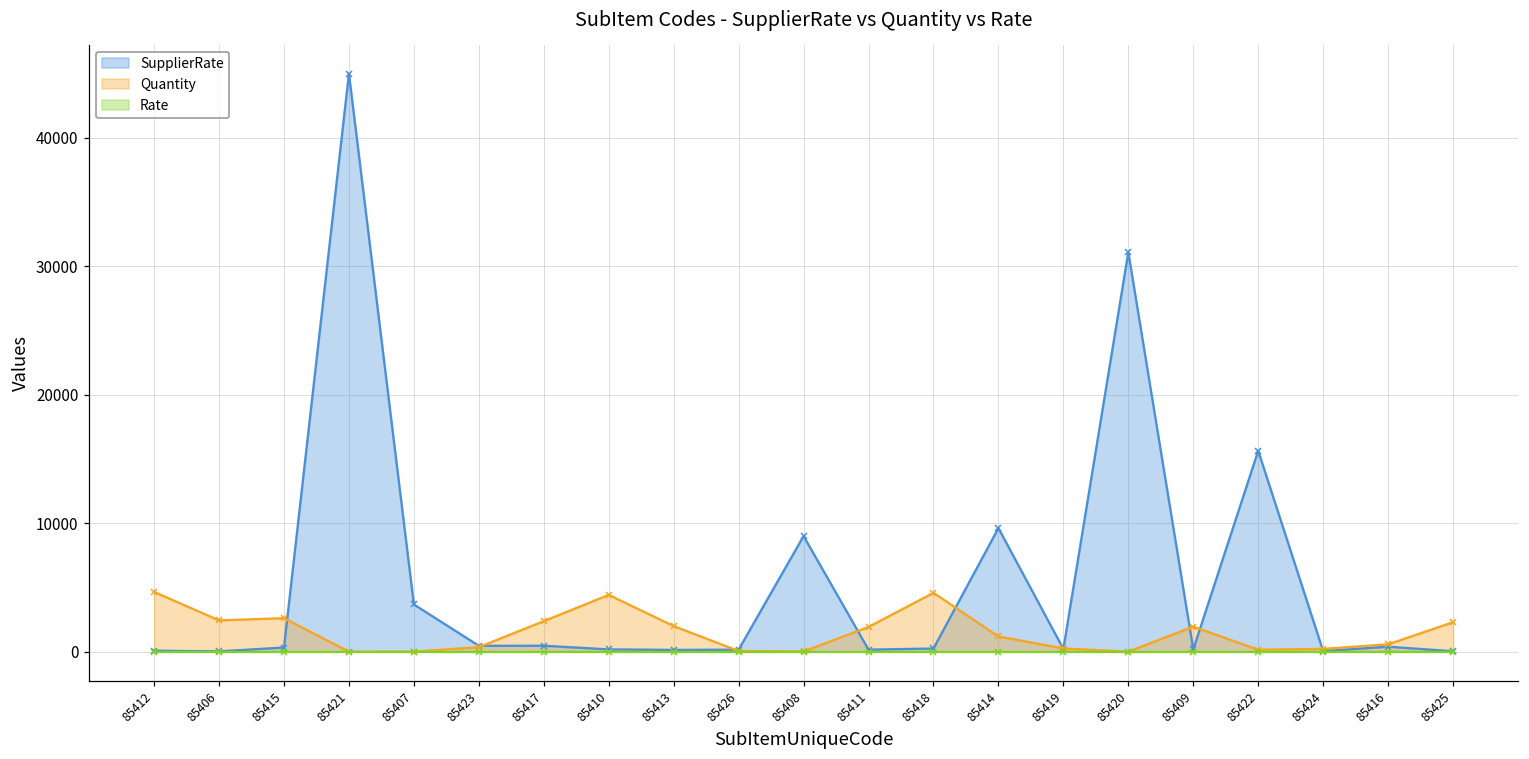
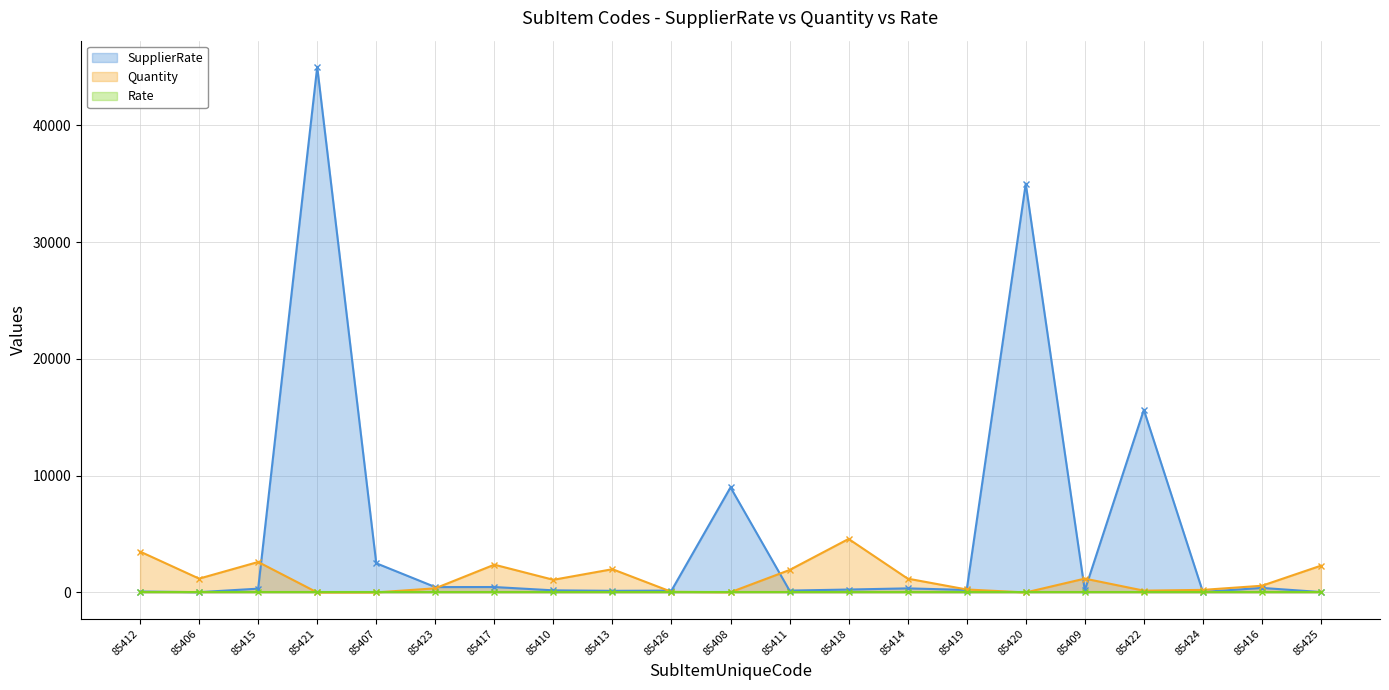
Quantity, 85412: 4700 -> 3500
Quantity, 85406: 2400 -> 1200
SupplierRate, 85407: 3700 -> 2500
Quantity, 85410: 4400 -> 1100
SupplierRate, 85414: 9600 -> 400
SupplierRate, 85420: 31100 -> 35000
Quantity, 85409: 2000 -> 1200
